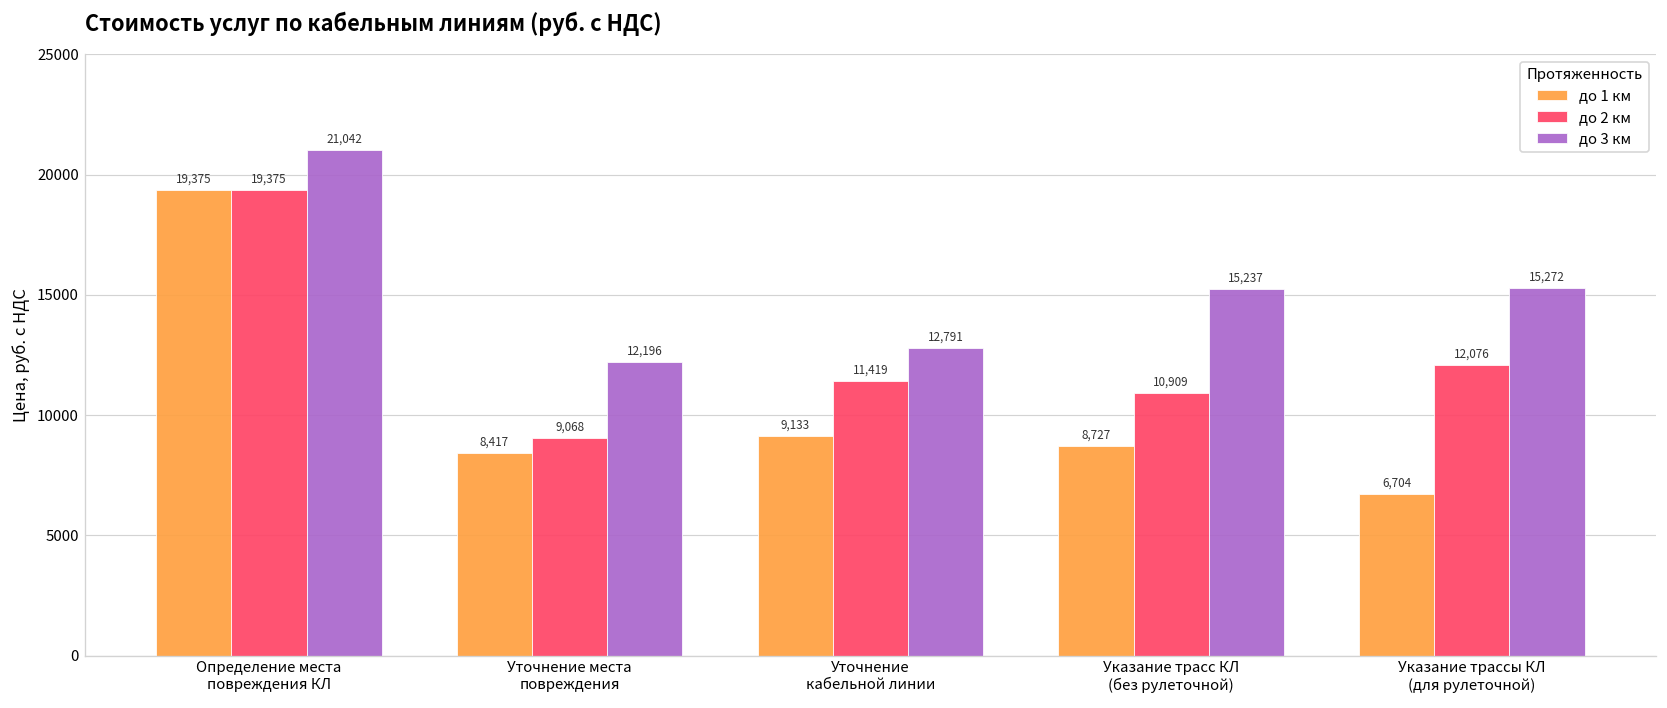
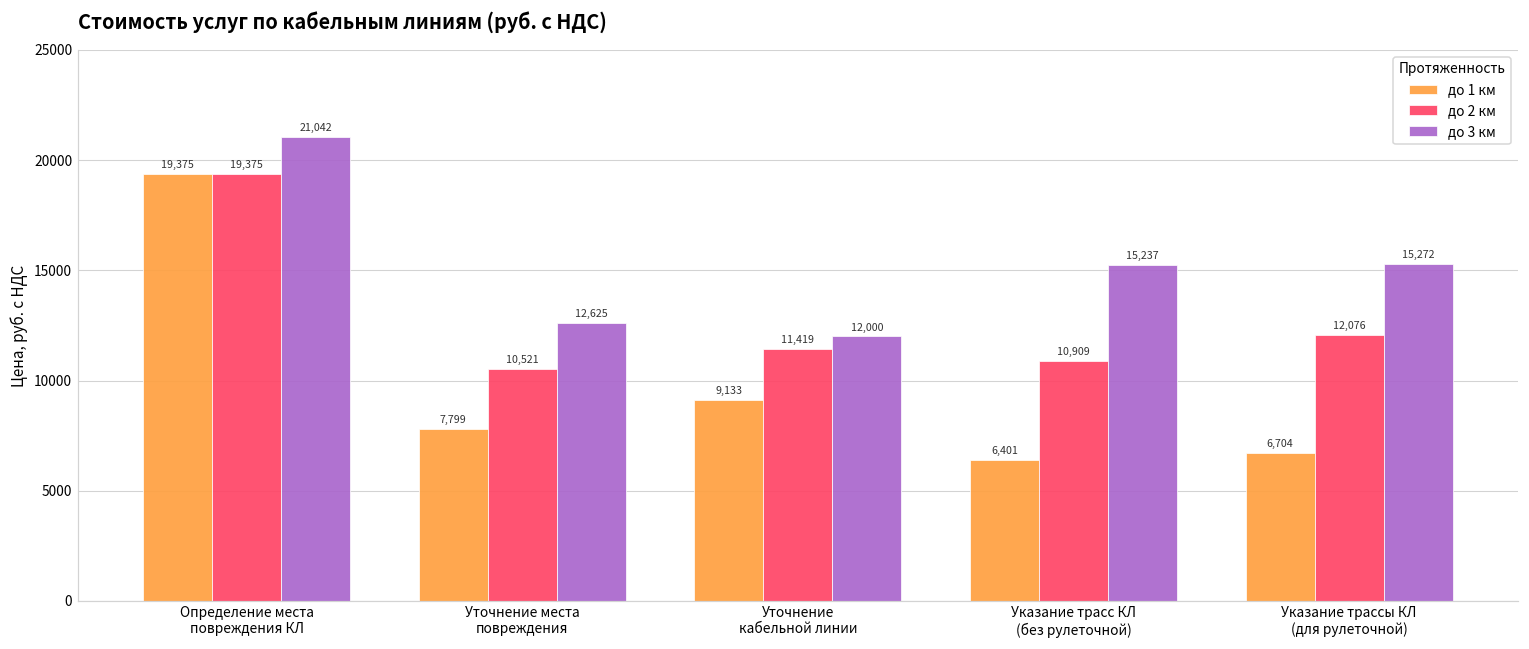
до 1 км, Уточнение места повреждения: 8,417 -> 7,799
до 2 км, Уточнение места повреждения: 9,068 -> 10,521
до 3 км, Уточнение места повреждения: 12,196 -> 12,625
до 3 км, Уточнение кабельной линии: 12,791 -> 12,000
до 1 км, Указание трасс КЛ (без рулеточной): 8,727 -> 6,401
